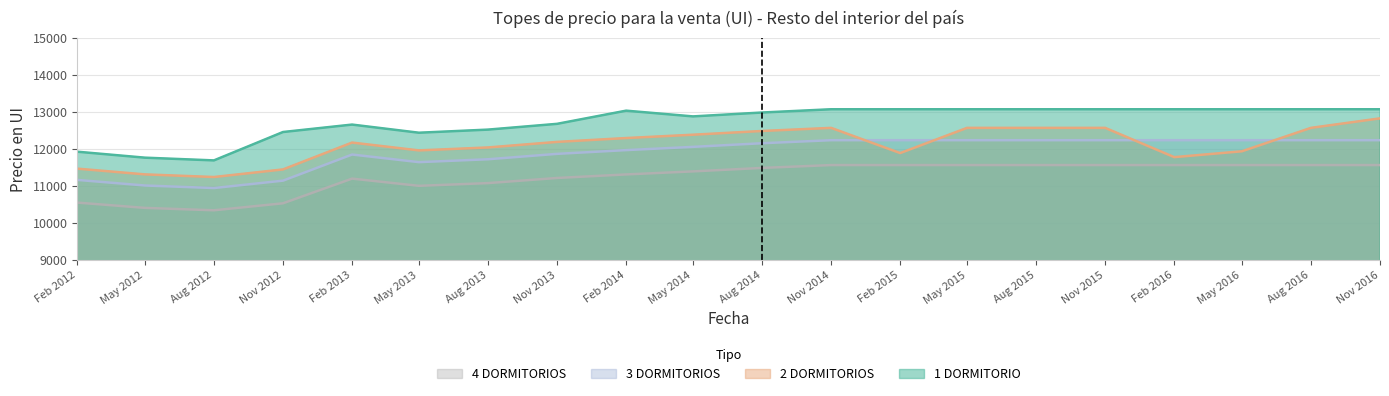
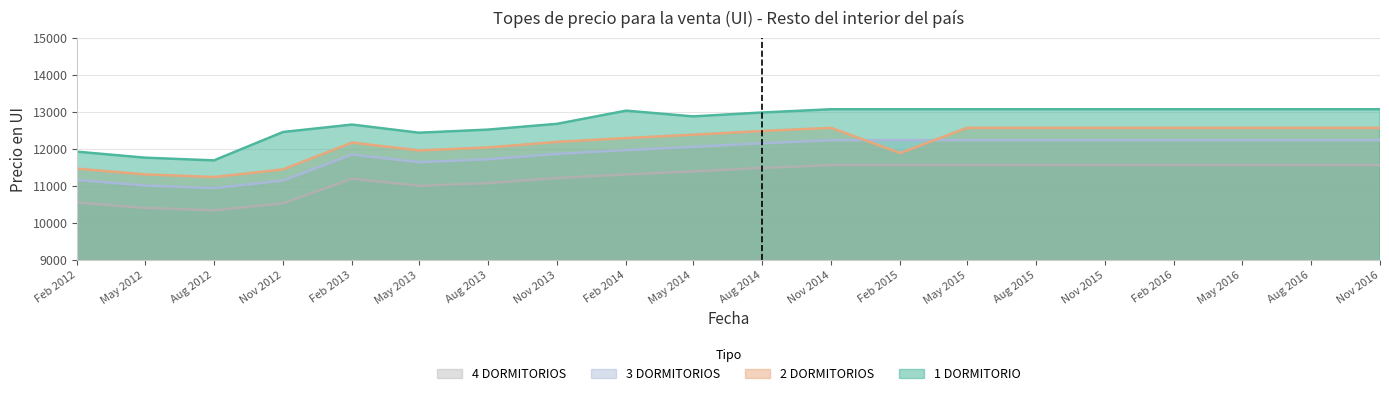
2 DORMITORIOS, Feb 2016: 11800 -> 12600
2 DORMITORIOS, May 2016: 11900 -> 12600
2 DORMITORIOS, Nov 2016: 12800 -> 12600
